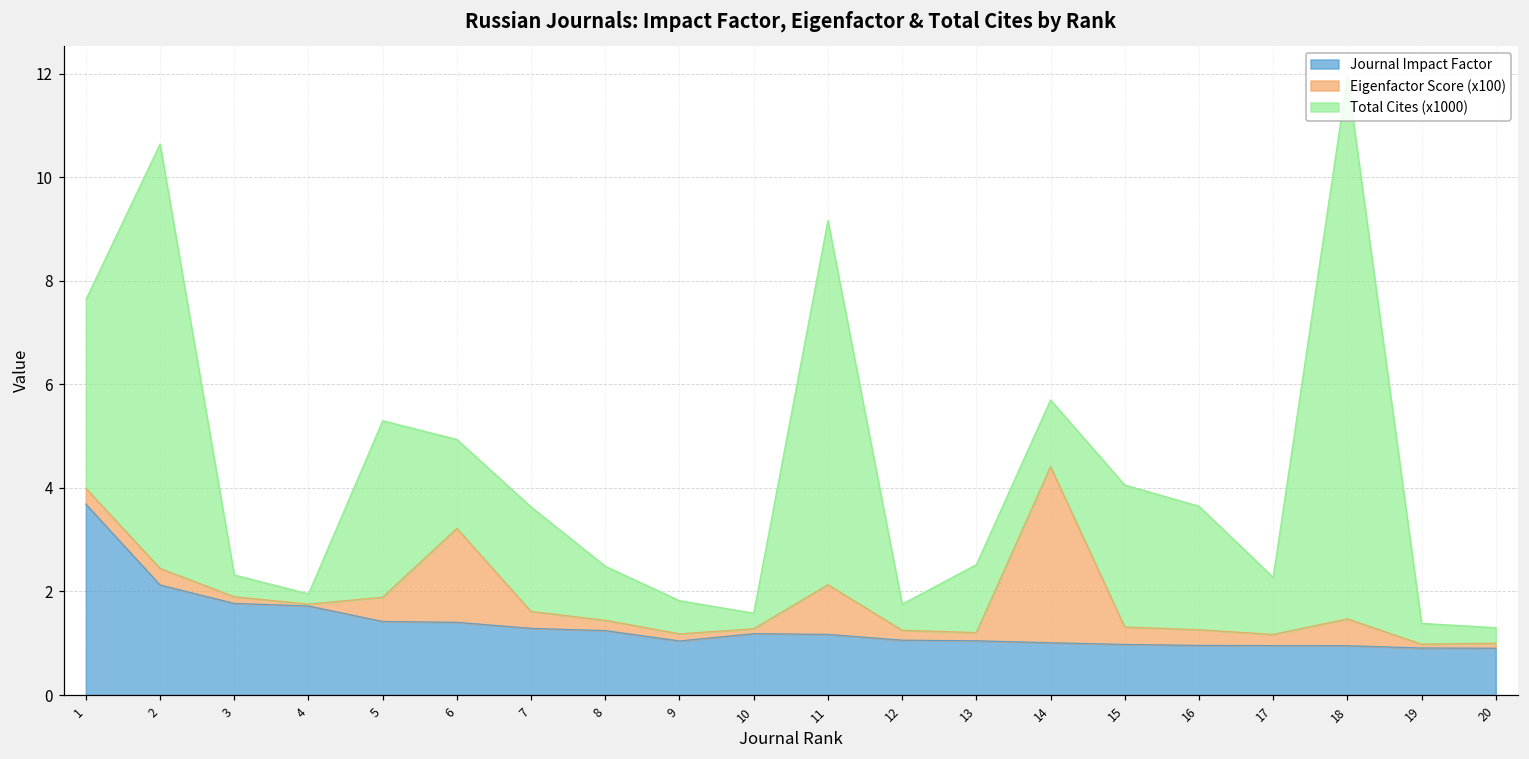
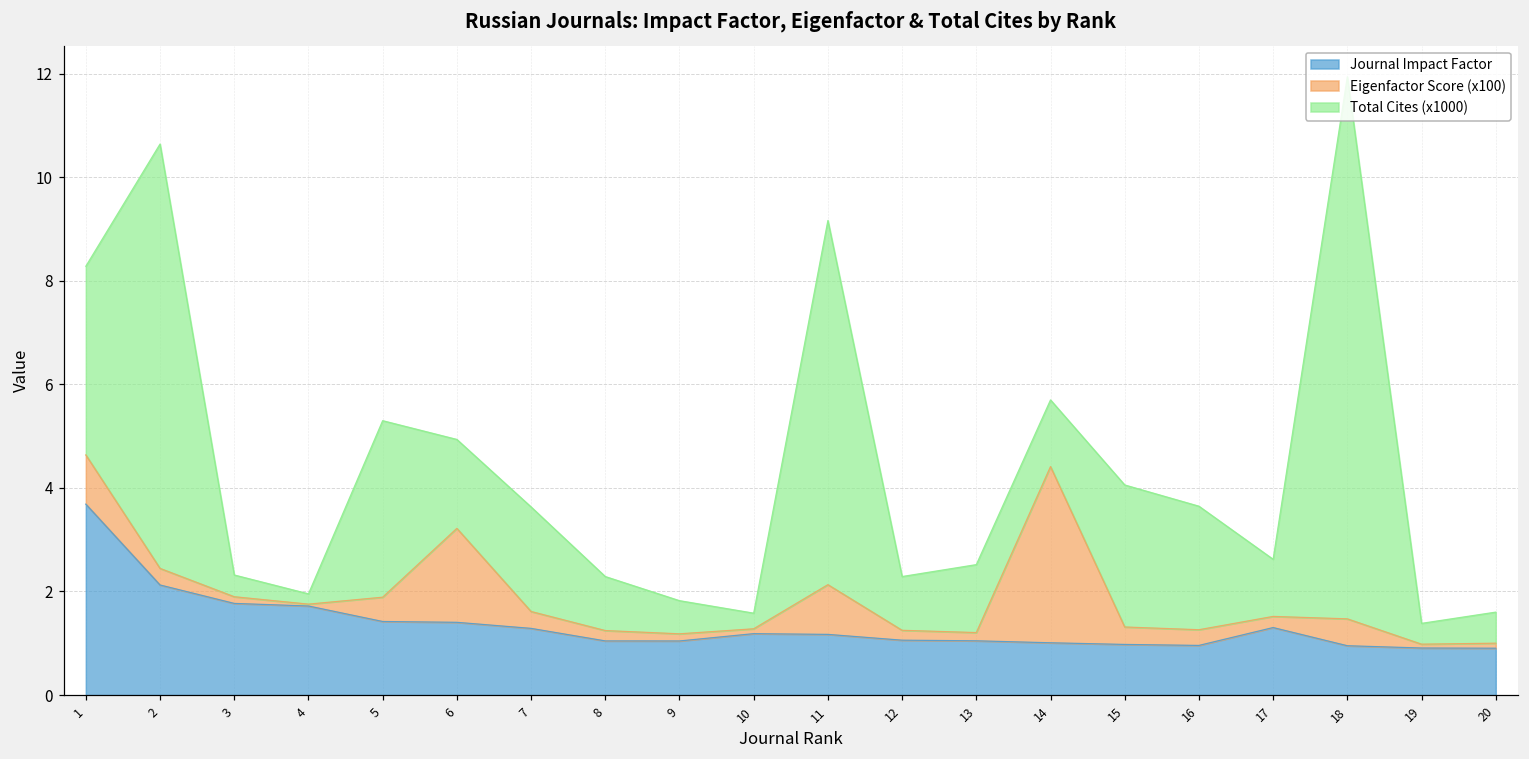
Eigenfactor Score (x100), 1: 0.3 -> 0.9
Journal Impact Factor, 8: 1.2 -> 1.0
Total Cites (x1000), 12: 0.5 -> 1.0
Journal Impact Factor, 17: 1.0 -> 1.3
Total Cites (x1000), 20: 0.3 -> 0.6
